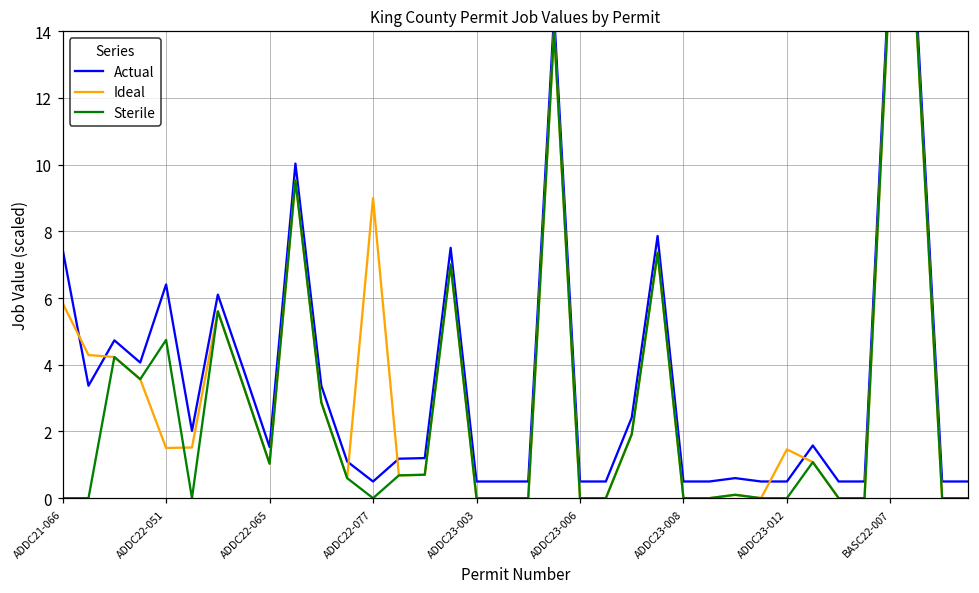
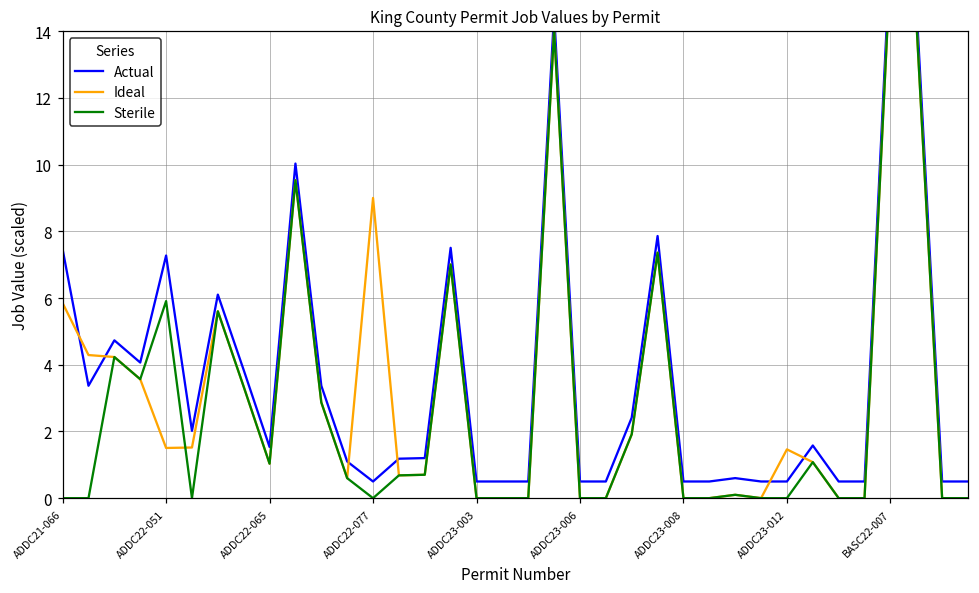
Actual, ADDC22-051: 6.4 -> 7.3
Sterile, ADDC22-051: 4.7 -> 5.9
